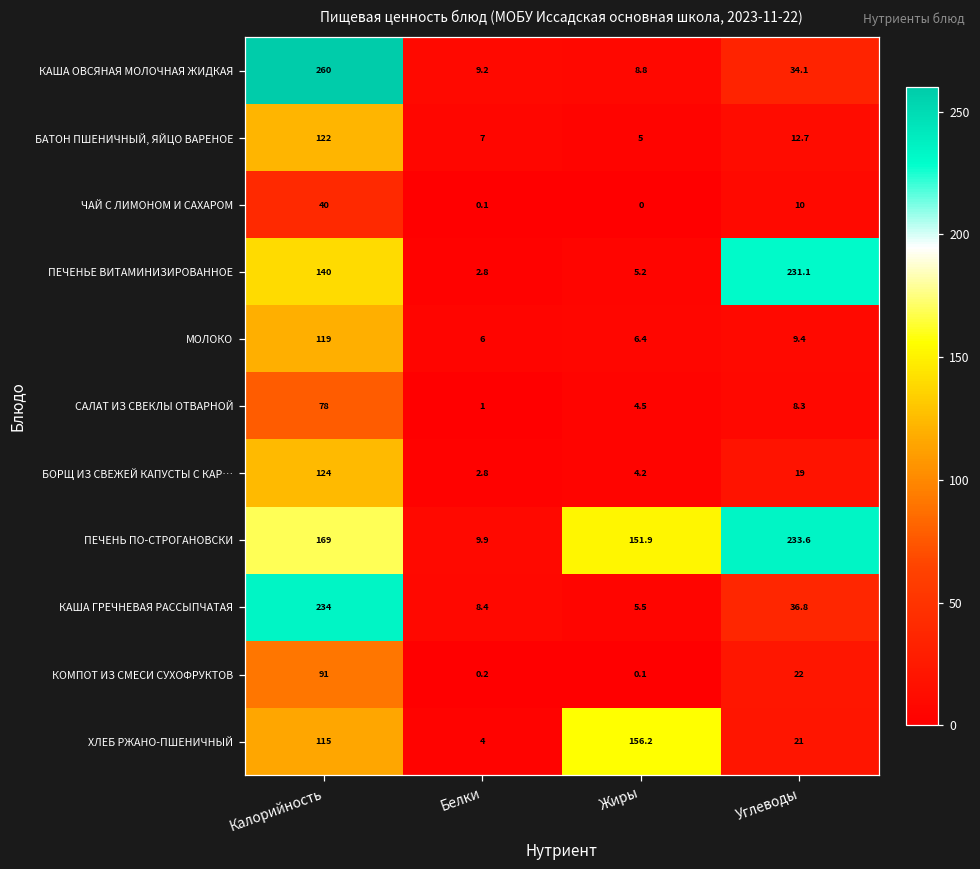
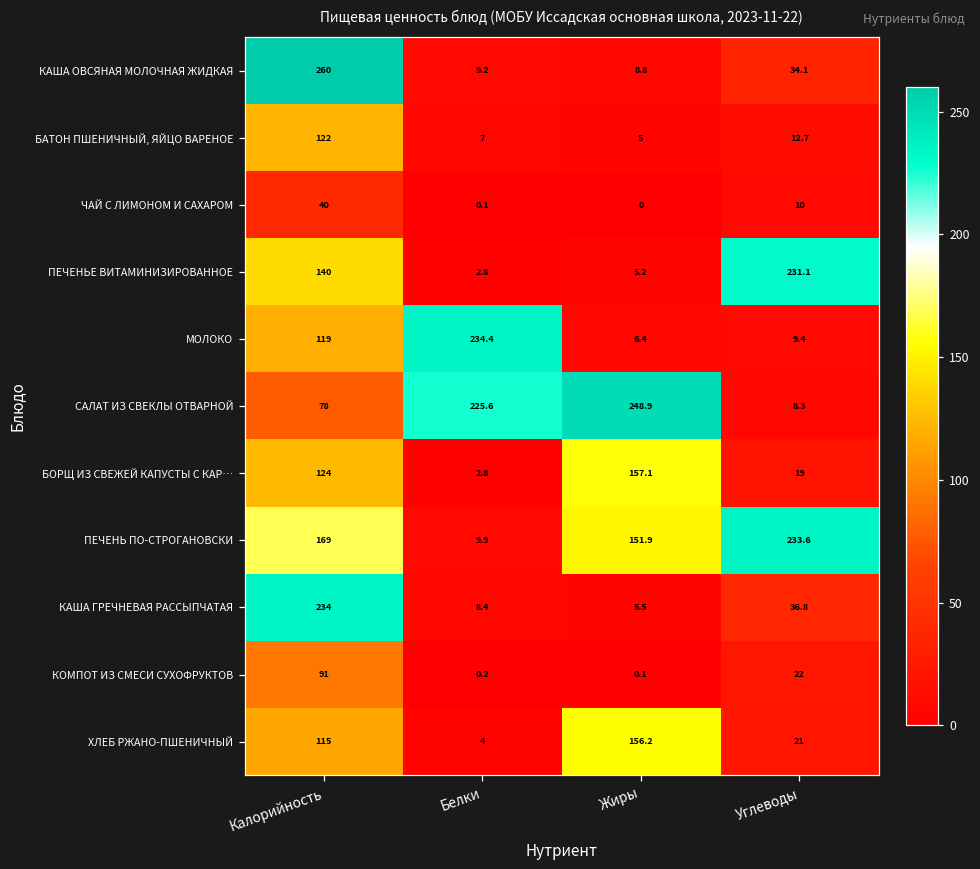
МОЛОКО, Белки: 6 -> 234.4
САЛАТ ИЗ СВЕКЛЫ ОТВАРНОЙ, Белки: 1 -> 225.6
САЛАТ ИЗ СВЕКЛЫ ОТВАРНОЙ, Жиры: 4.5 -> 248.9
БОРЩ ИЗ СВЕЖЕЙ КАПУСТЫ С КАР…, Жиры: 4.2 -> 157.1
